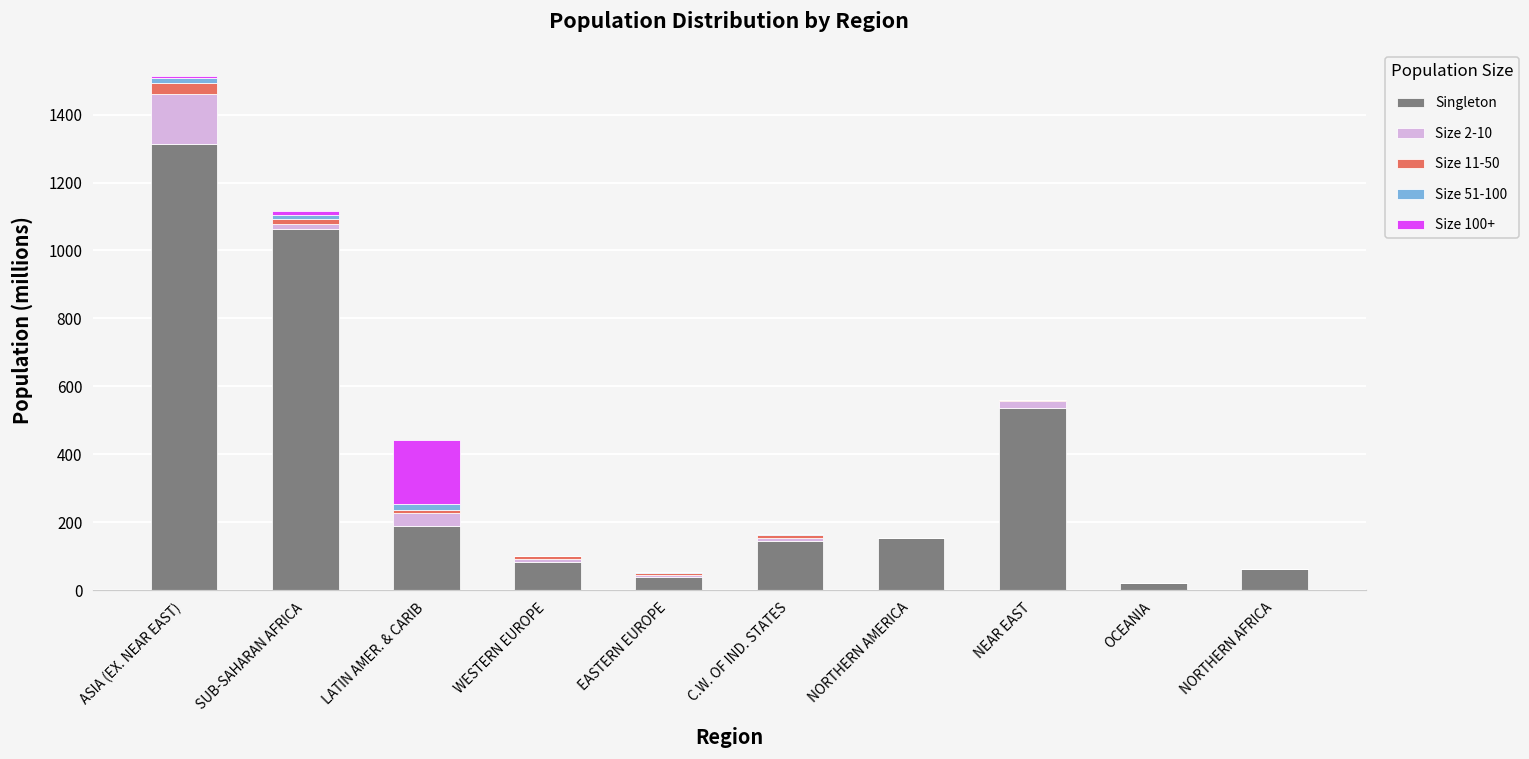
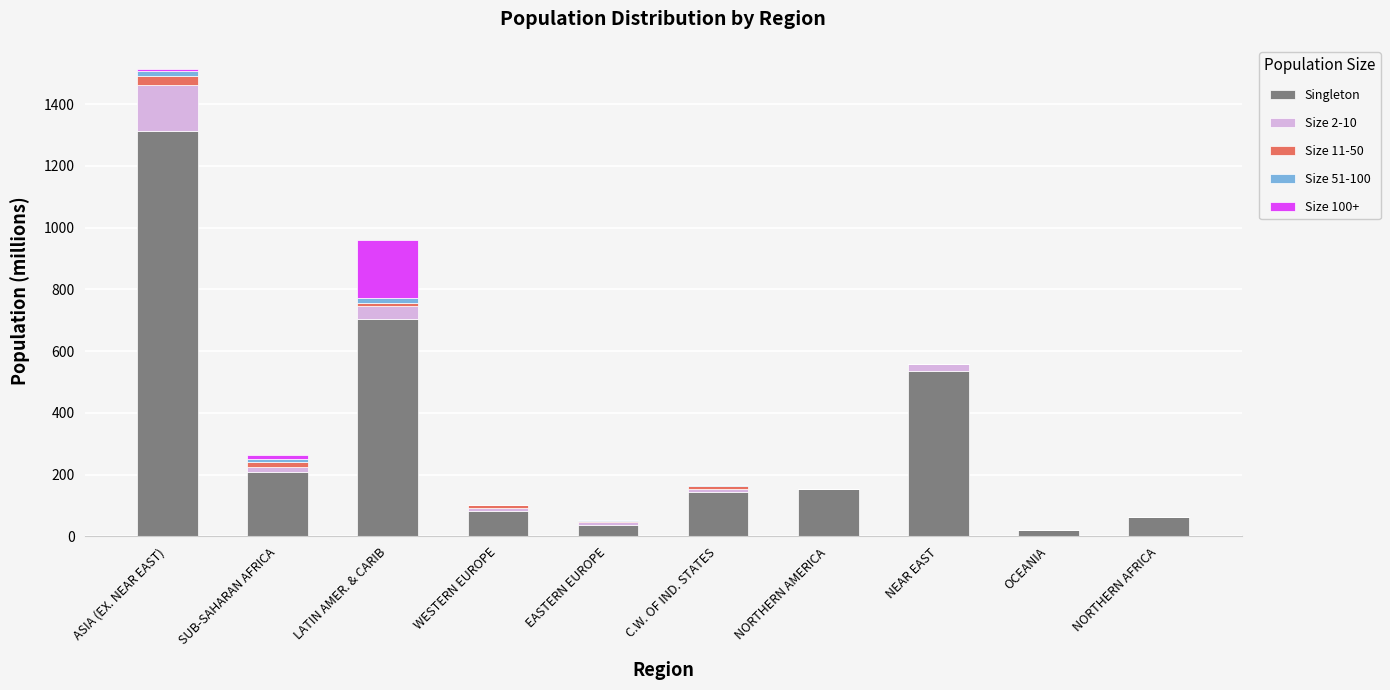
Singleton, SUB-SAHARAN AFRICA: 1060 -> 210
Singleton, LATIN AMER. & CARIB: 190 -> 710
